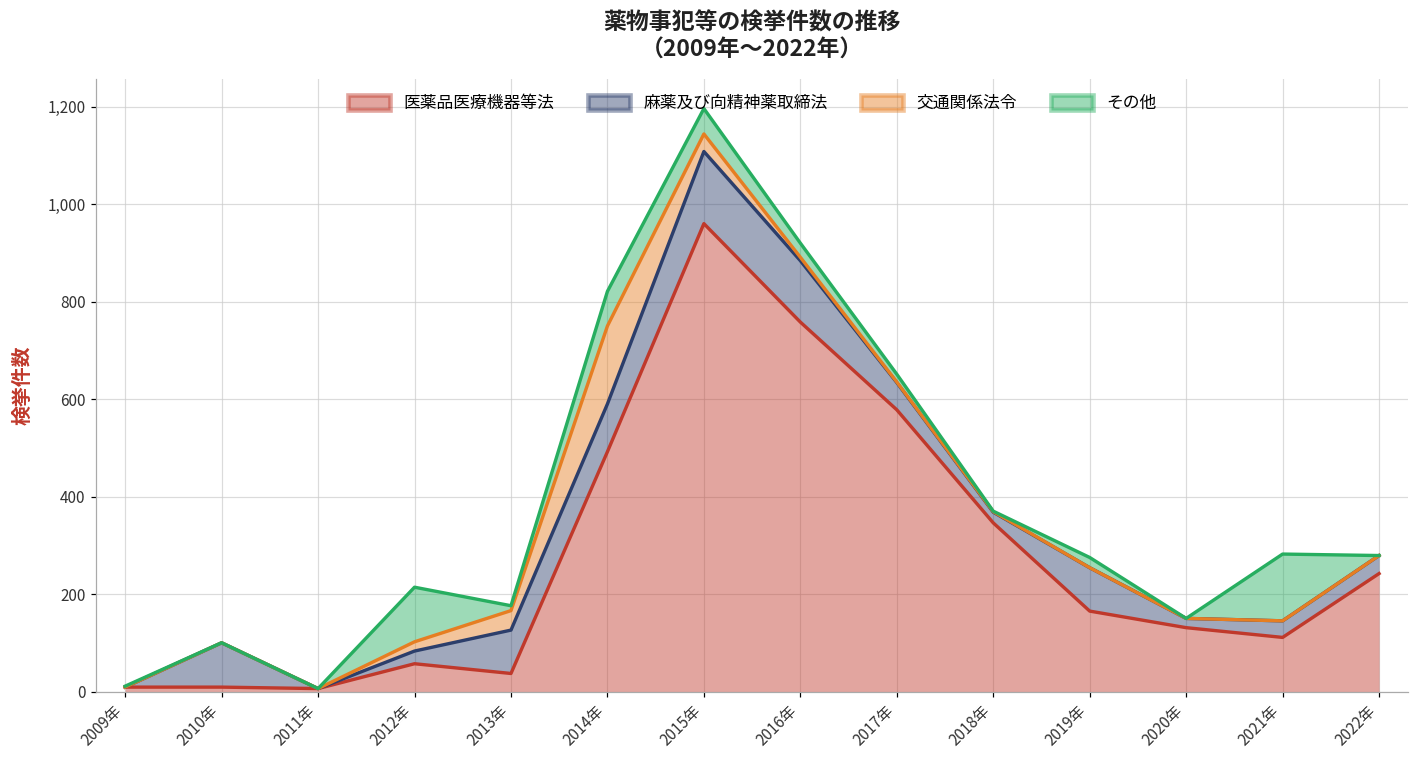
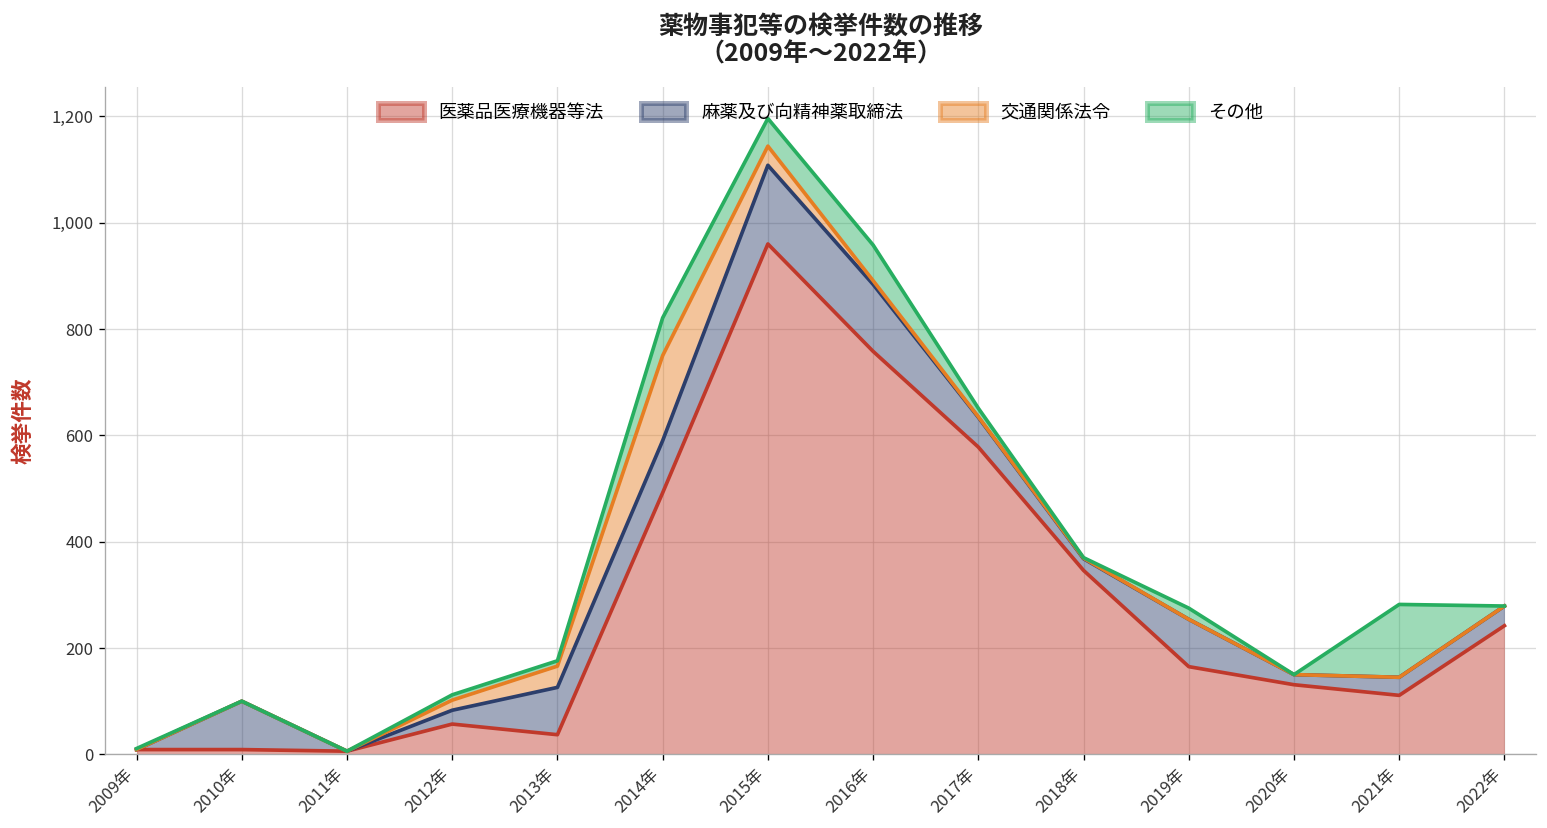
その他, 2012年: 110 -> 10
その他, 2016年: 30 -> 70
